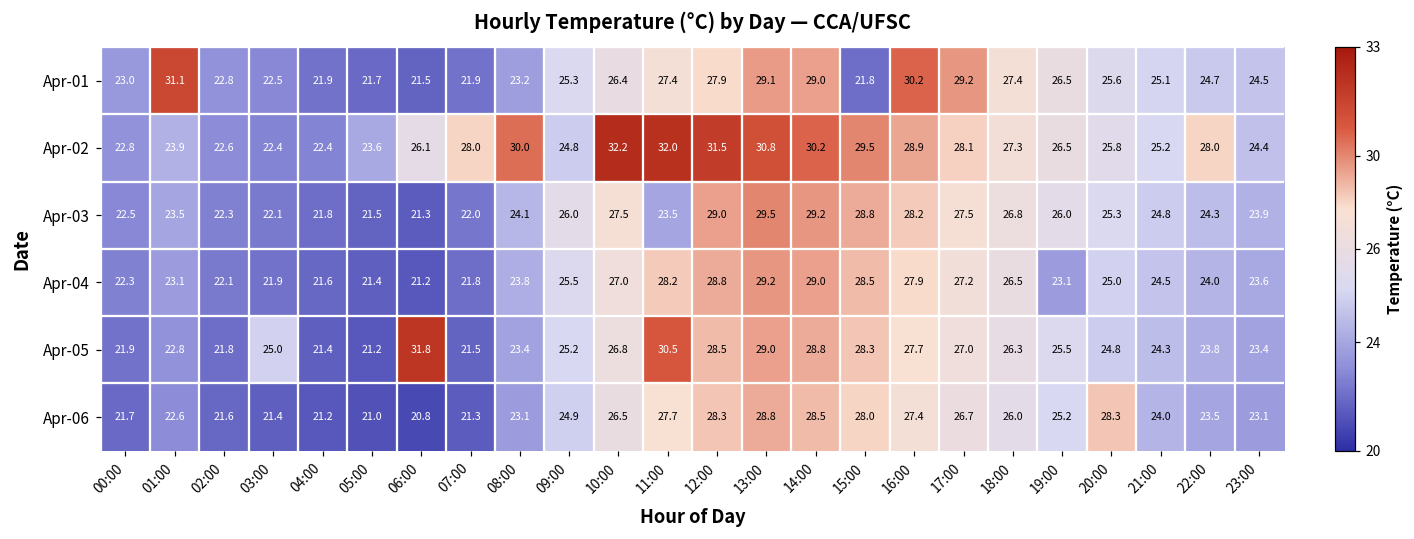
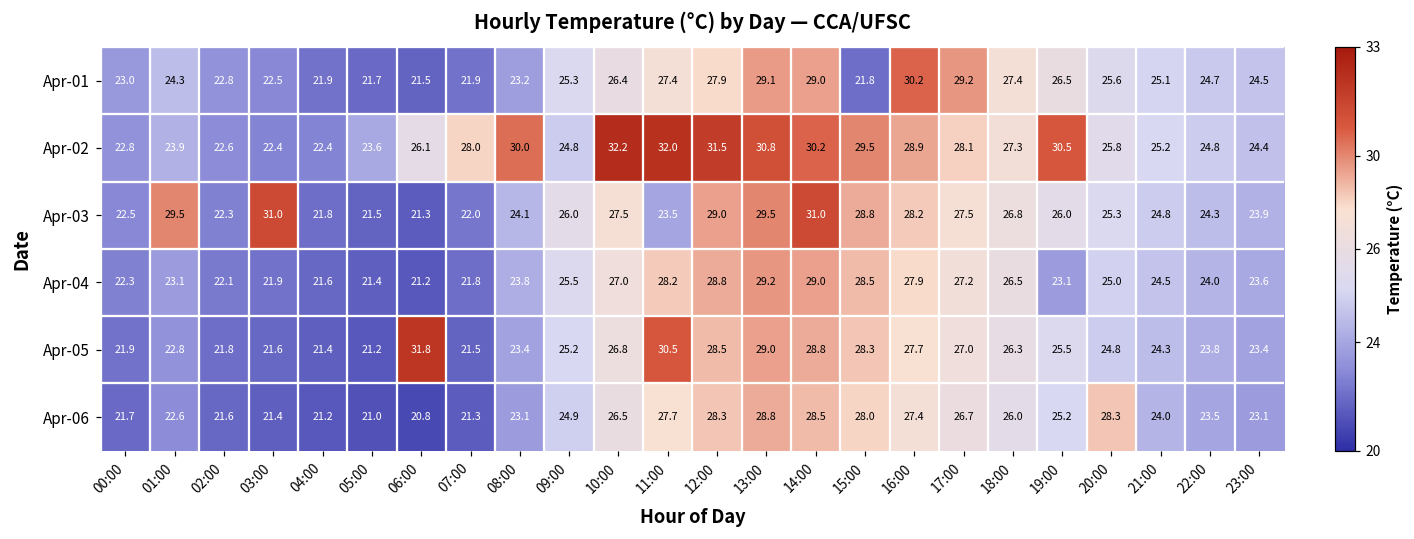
Apr-01, 01:00: 31.1 -> 24.3
Apr-02, 19:00: 26.5 -> 30.5
Apr-02, 22:00: 28.0 -> 24.8
Apr-03, 01:00: 23.5 -> 29.5
Apr-03, 03:00: 22.1 -> 31.0
Apr-03, 14:00: 29.2 -> 31.0
Apr-05, 03:00: 25.0 -> 21.6
